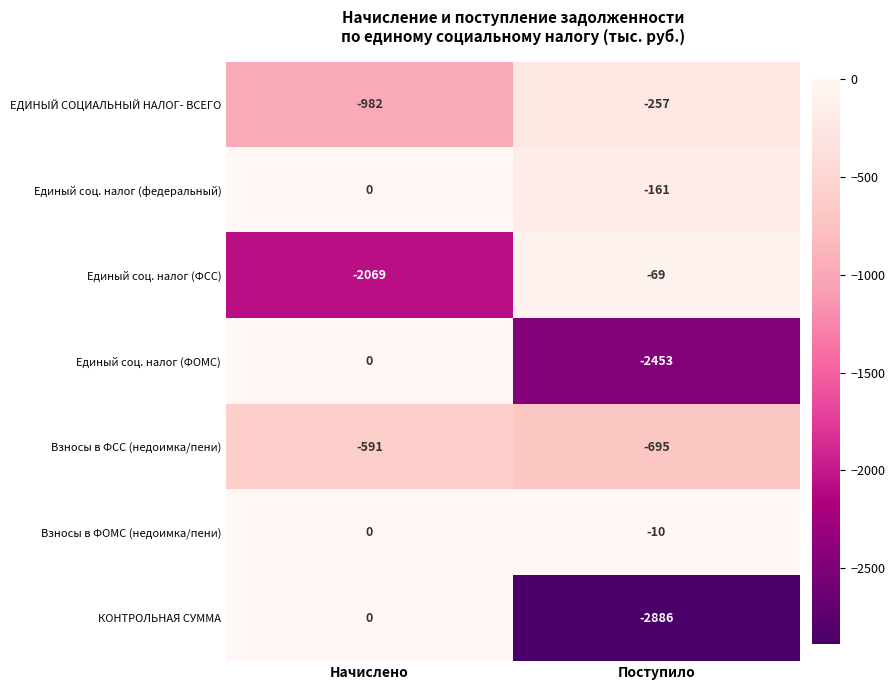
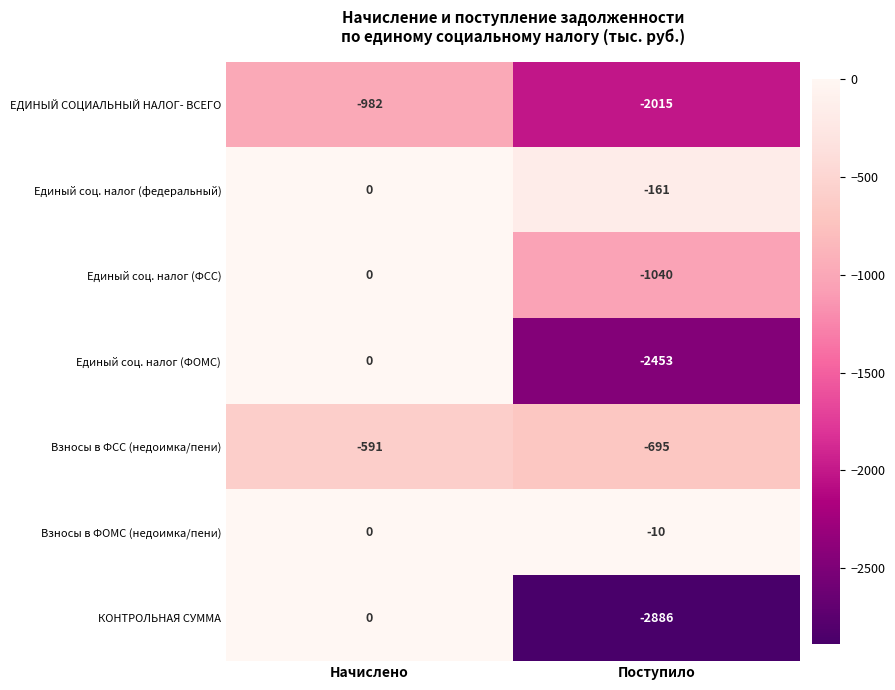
ЕДИНЫЙ СОЦИАЛЬНЫЙ НАЛОГ- ВСЕГО, Поступило: -257 -> -2015
Единый соц. налог (ФСС), Начислено: -2069 -> 0
Единый соц. налог (ФСС), Поступило: -69 -> -1040
